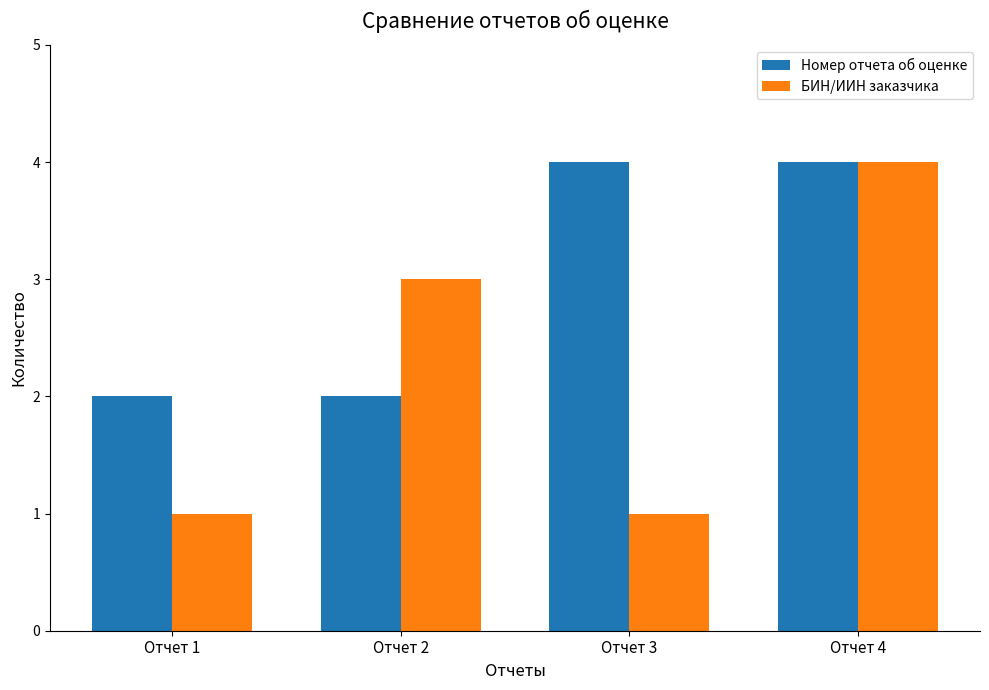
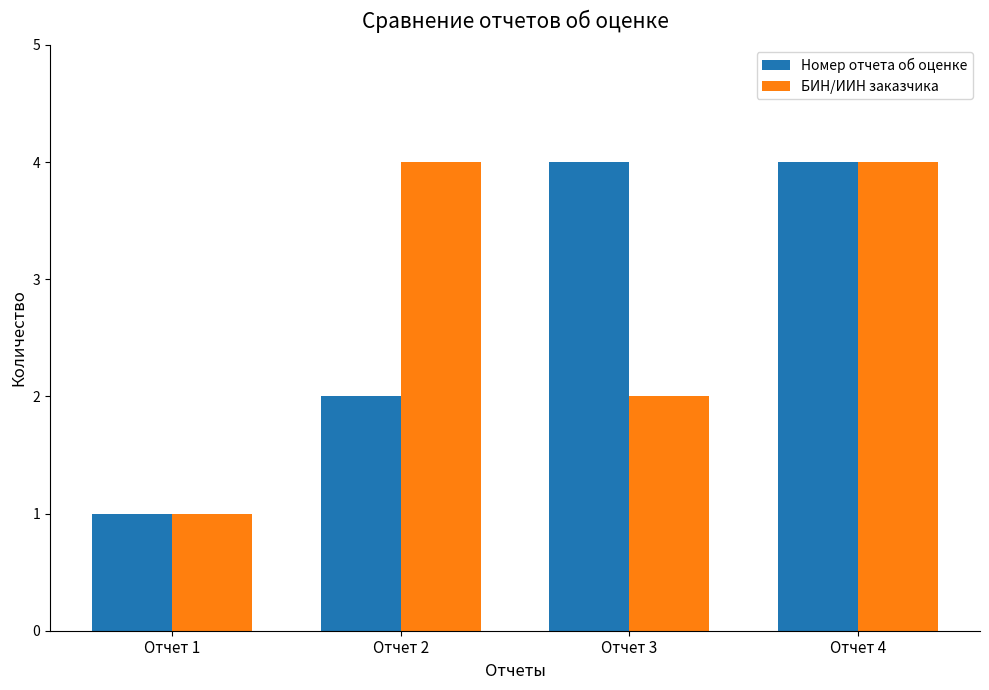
Номер отчета об оценке, Отчет 1: 2 -> 1
БИН/ИИН заказчика, Отчет 2: 3 -> 4
БИН/ИИН заказчика, Отчет 3: 1 -> 2
